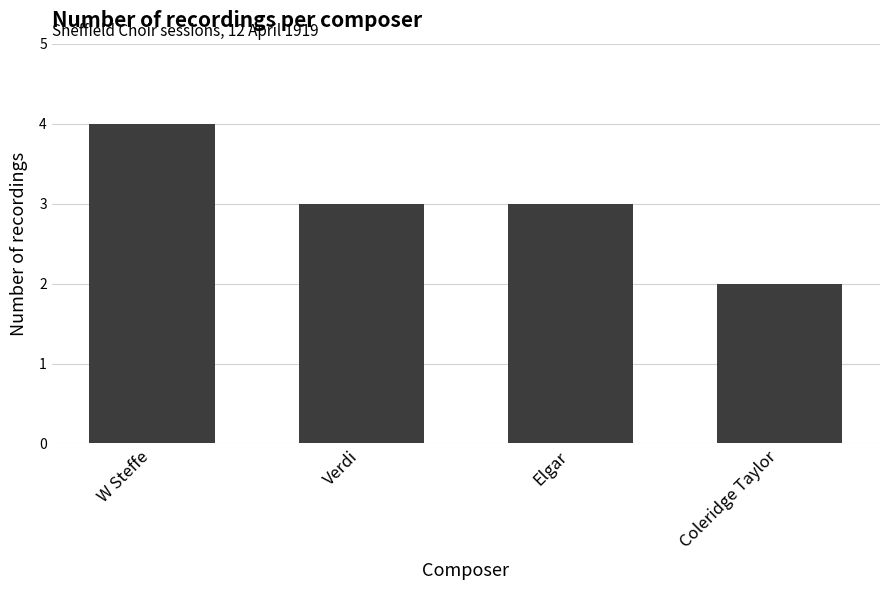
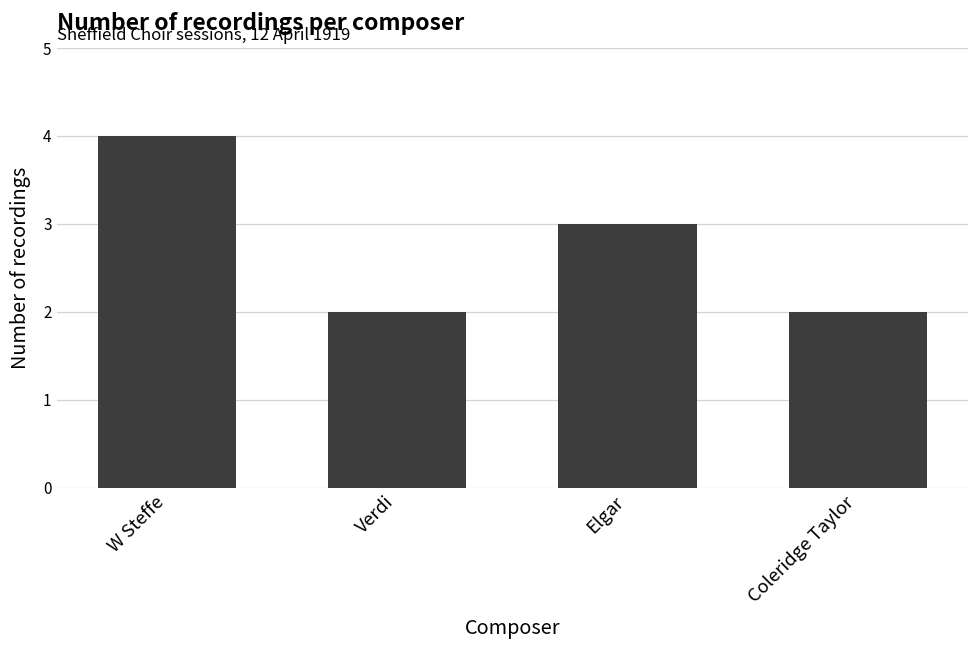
Verdi: 3 -> 2
